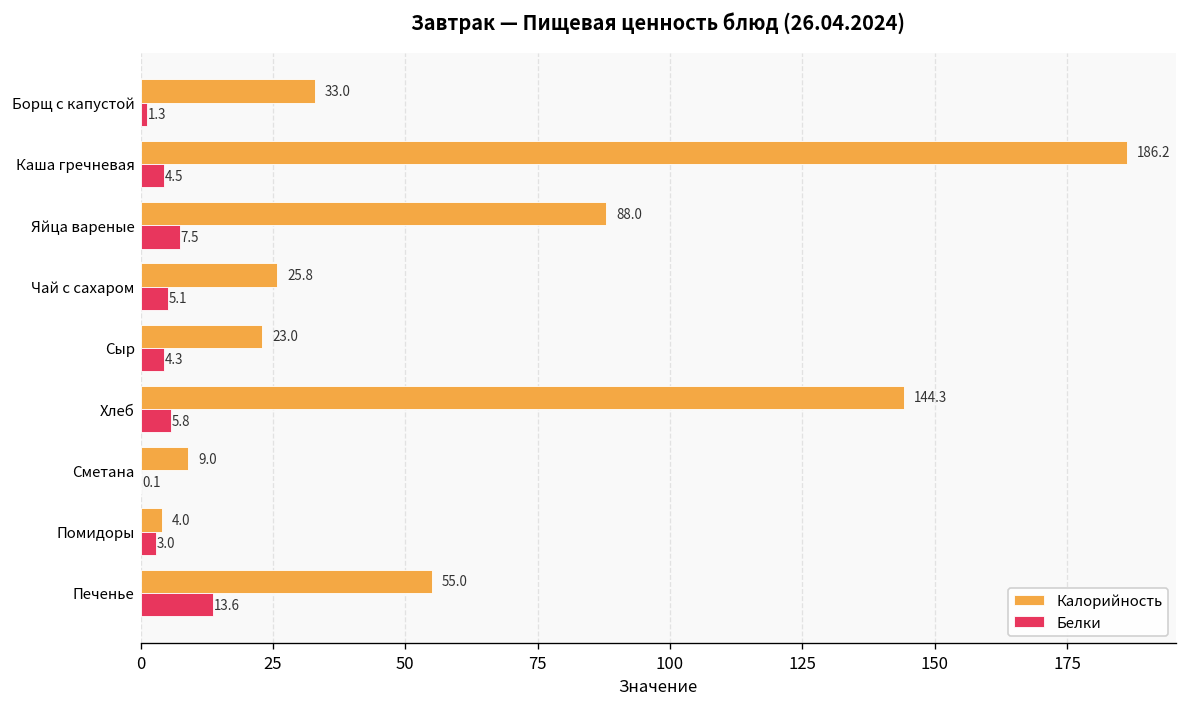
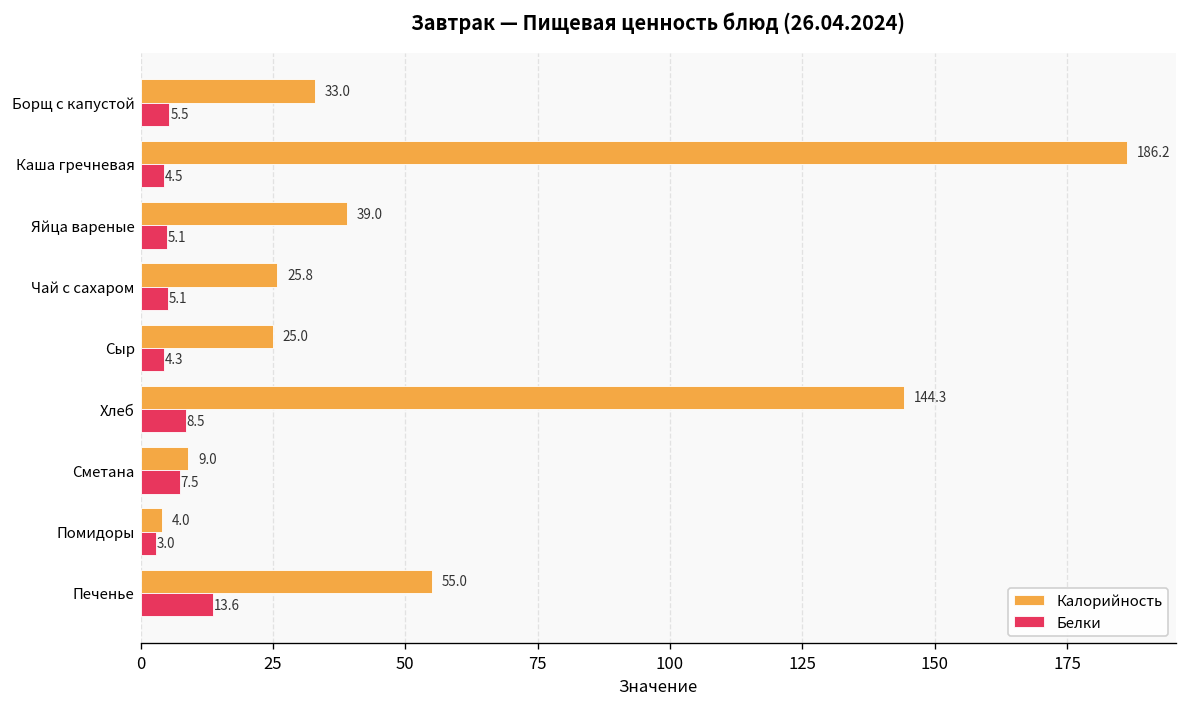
Белки, Борщ с капустой: 1.3 -> 5.5
Калорийность, Яйца вареные: 88.0 -> 39.0
Белки, Яйца вареные: 7.5 -> 5.1
Калорийность, Сыр: 23.0 -> 25.0
Белки, Хлеб: 5.8 -> 8.5
Белки, Сметана: 0.1 -> 7.5
